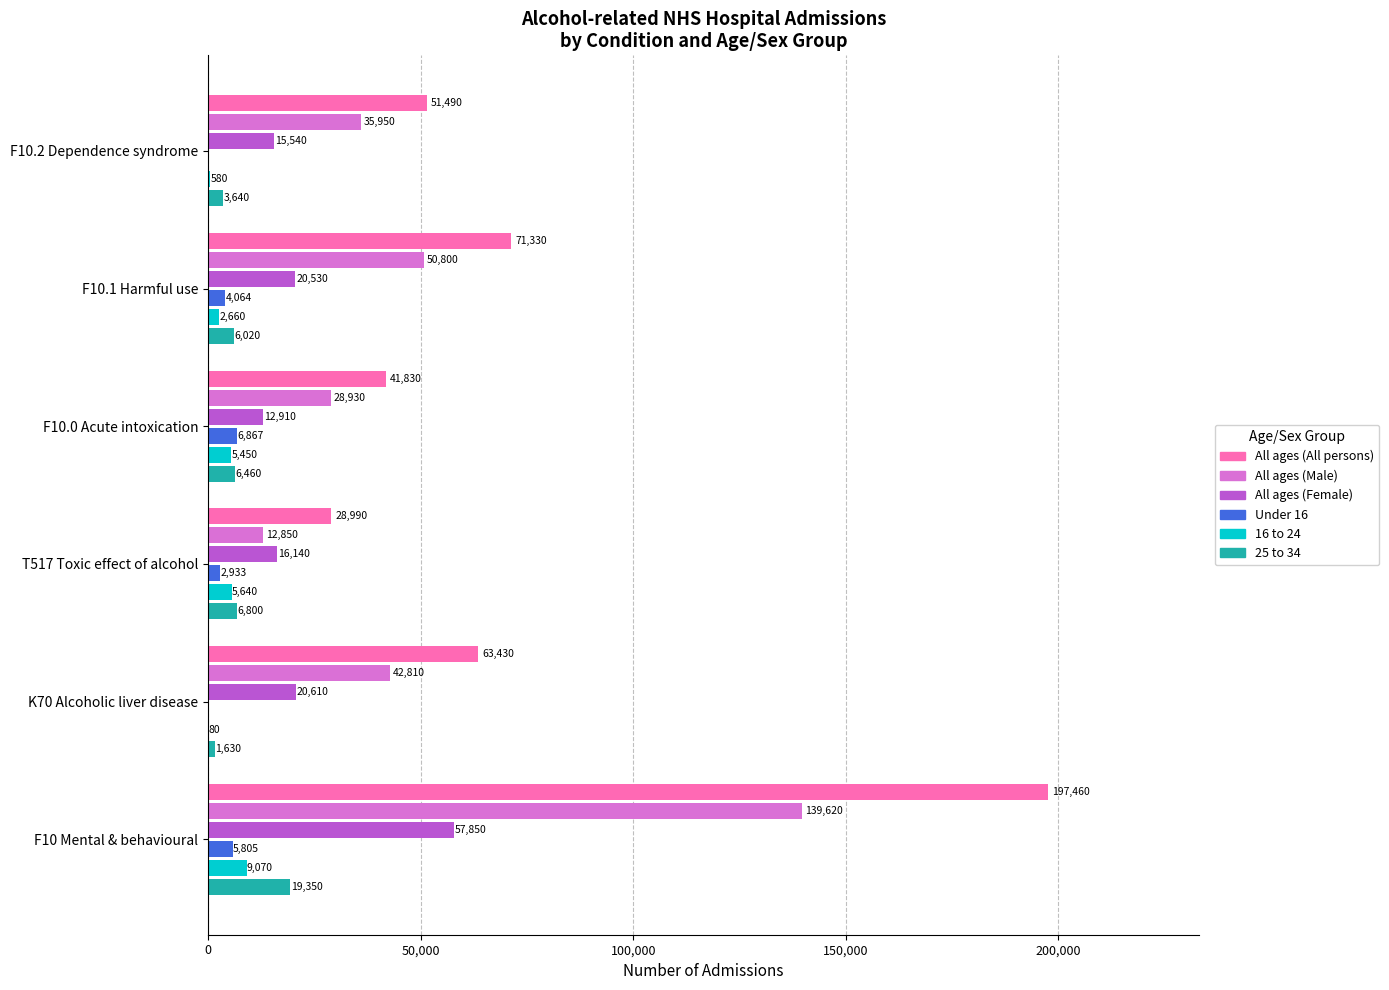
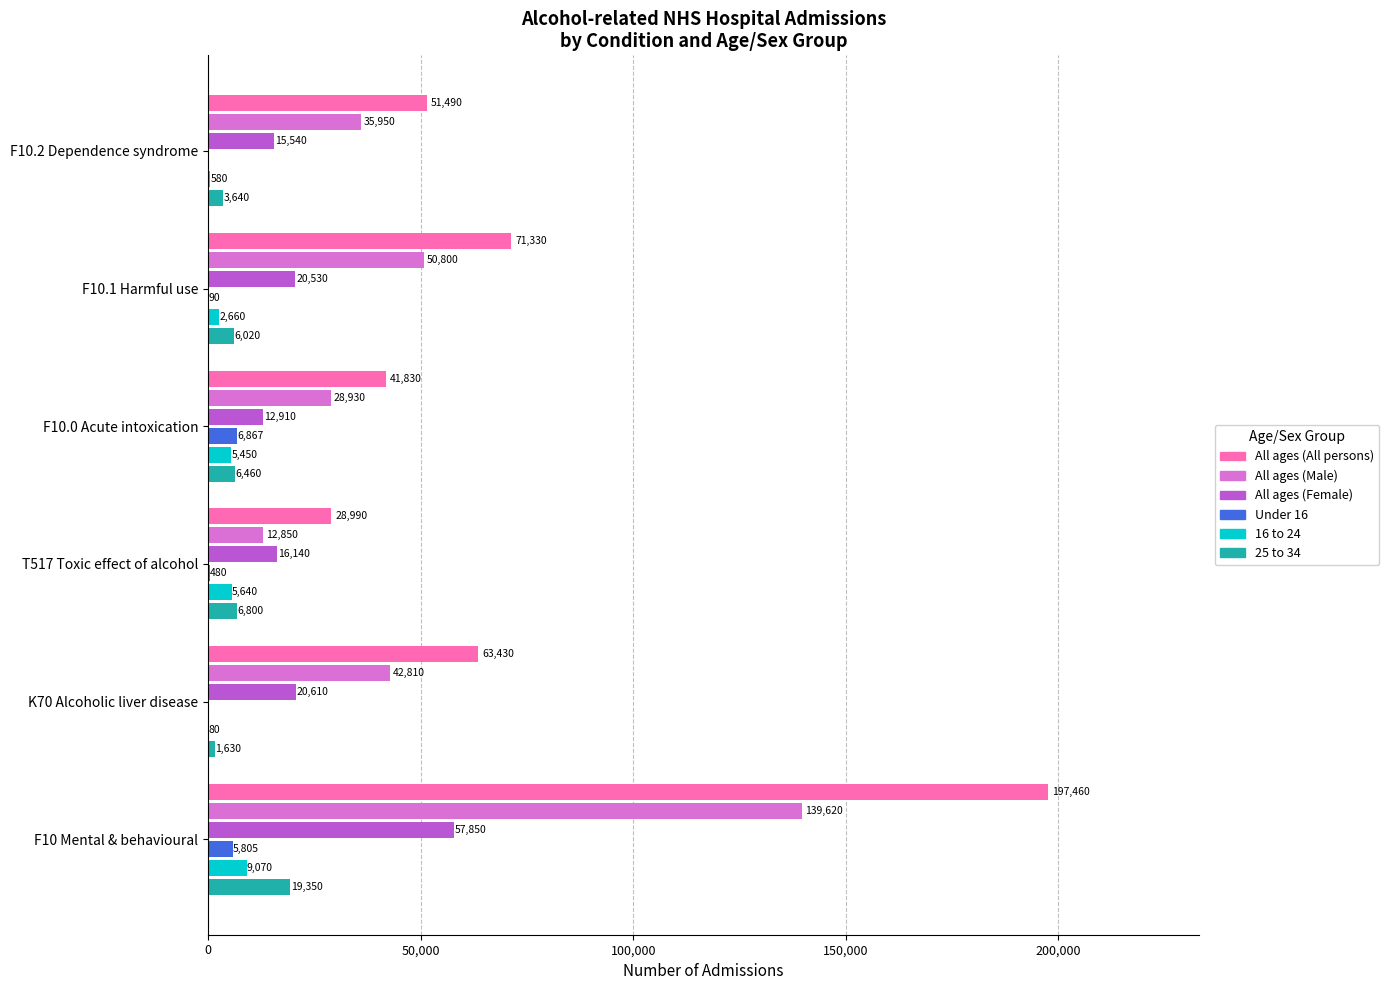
Under 16, F10.1 Harmful use: 4,064 -> 90
Under 16, T517 Toxic effect of alcohol: 2,933 -> 480
